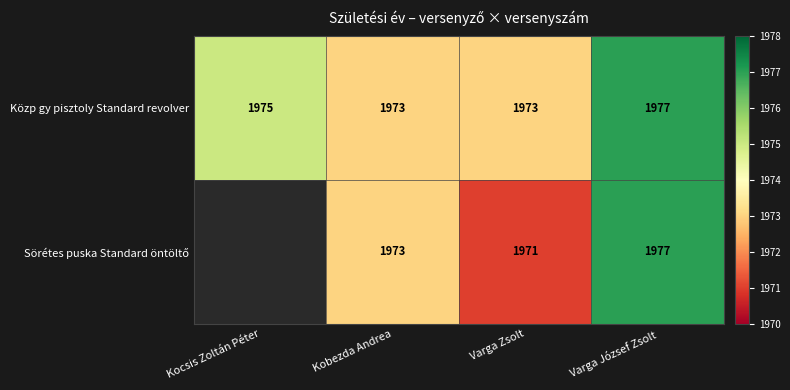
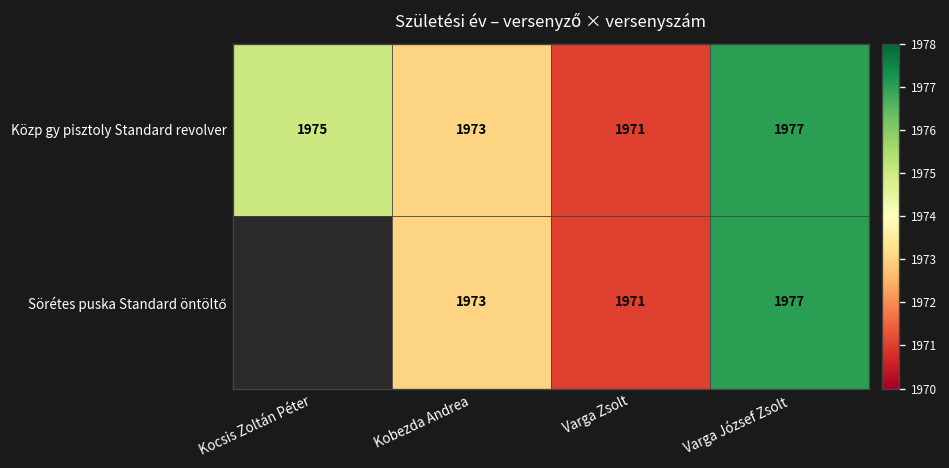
Közp gy pisztoly Standard revolver, Varga Zsolt: 1973 -> 1971
